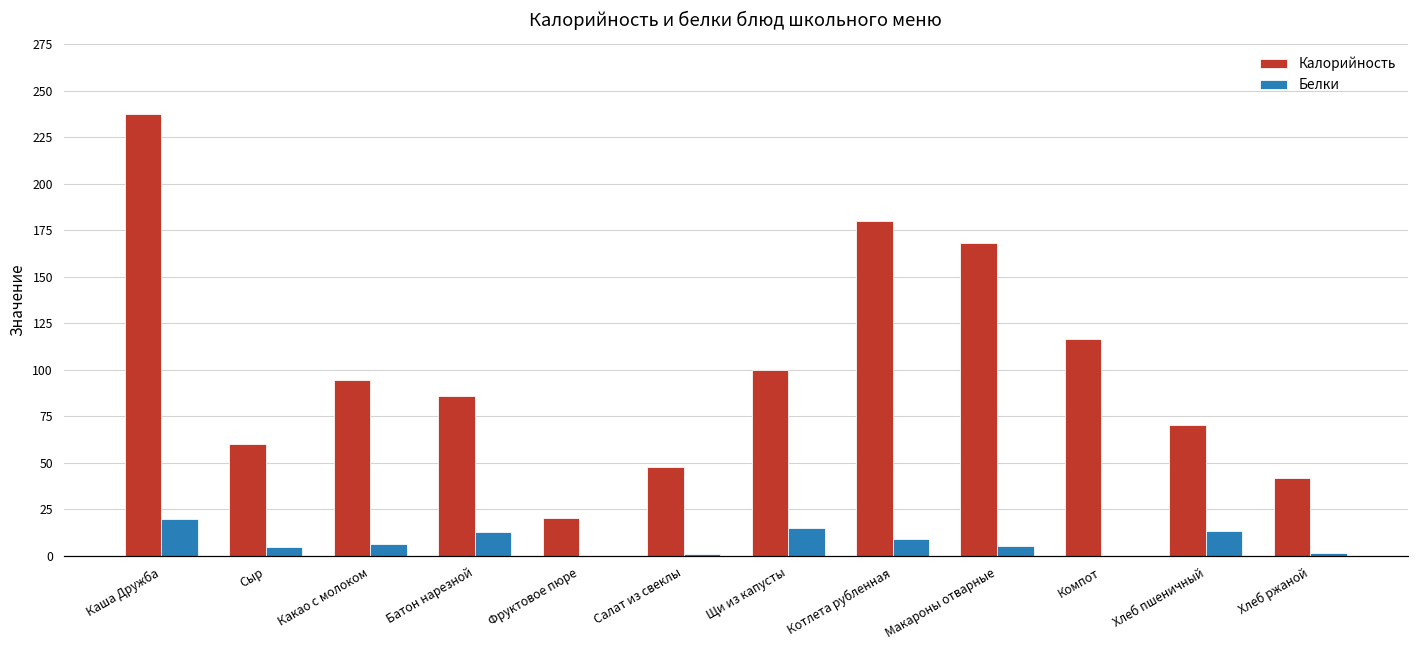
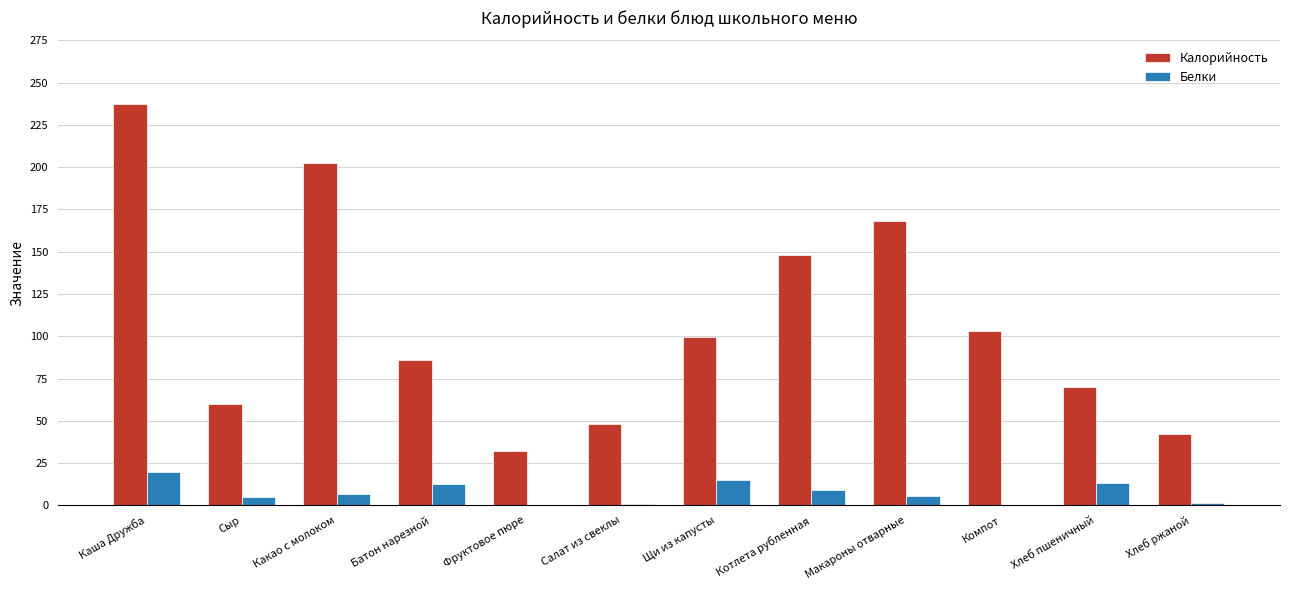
Калорийность, Какао с молоком: 95 -> 203
Калорийность, Фруктовое пюре: 20 -> 32
Калорийность, Котлета рубленная: 180 -> 148
Калорийность, Компот: 117 -> 103
